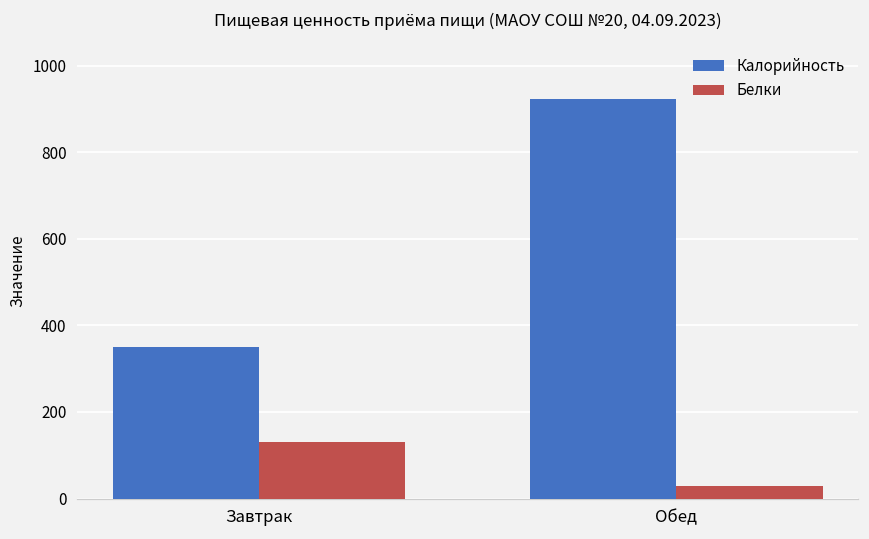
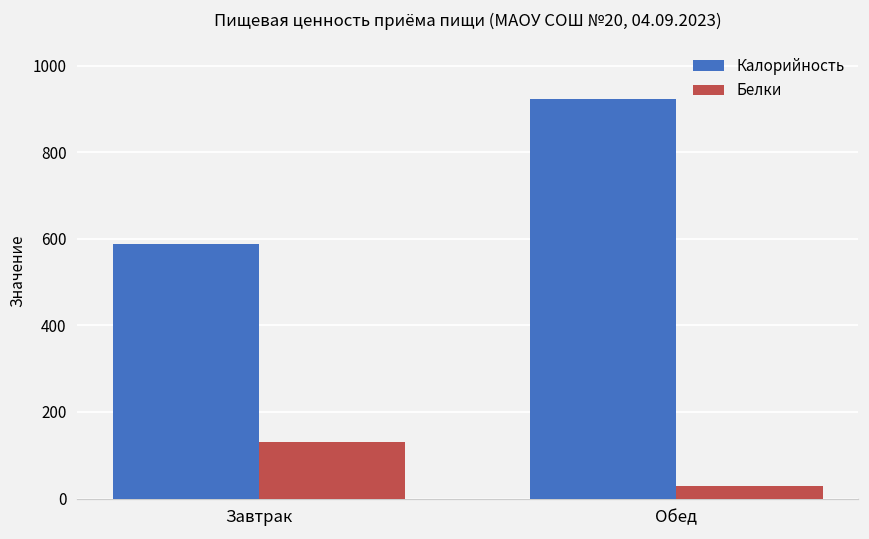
Калорийность, Завтрак: 350 -> 590
